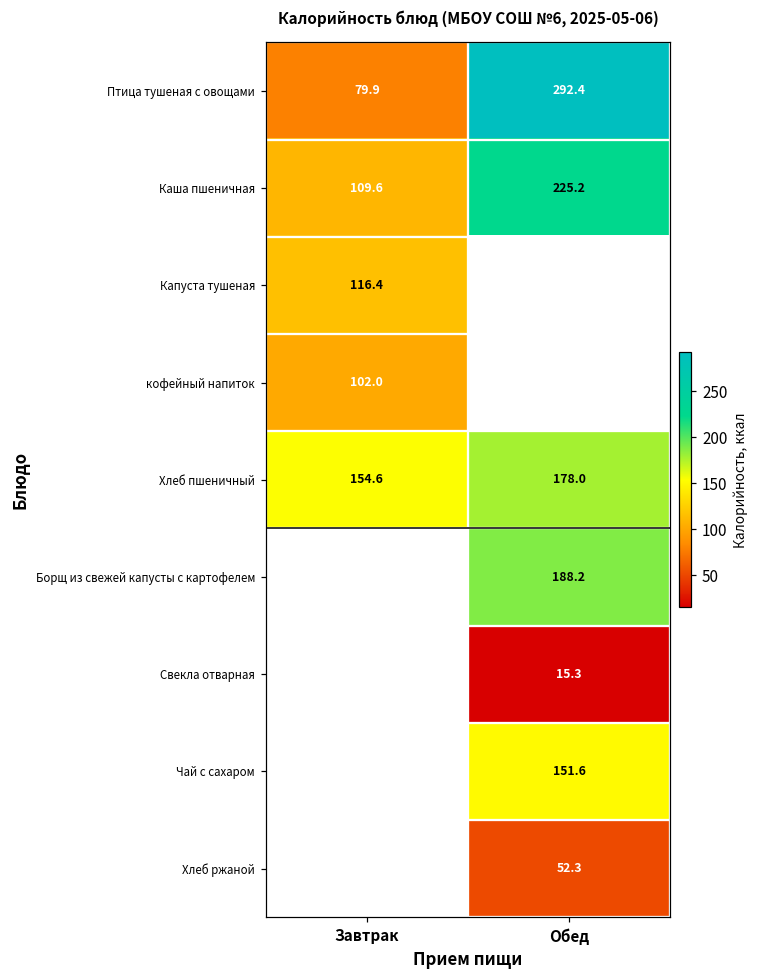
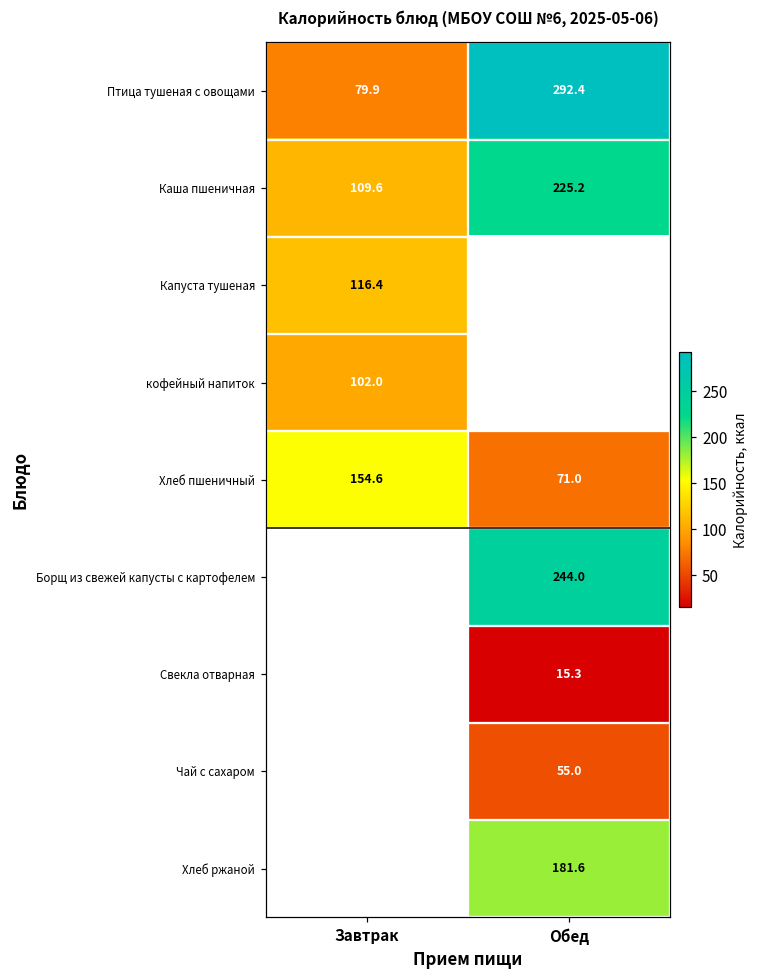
Хлеб пшеничный, Обед: 178.0 -> 71.0
Борщ из свежей капусты с картофелем, Обед: 188.2 -> 244.0
Чай с сахаром, Обед: 151.6 -> 55.0
Хлеб ржаной, Обед: 52.3 -> 181.6
